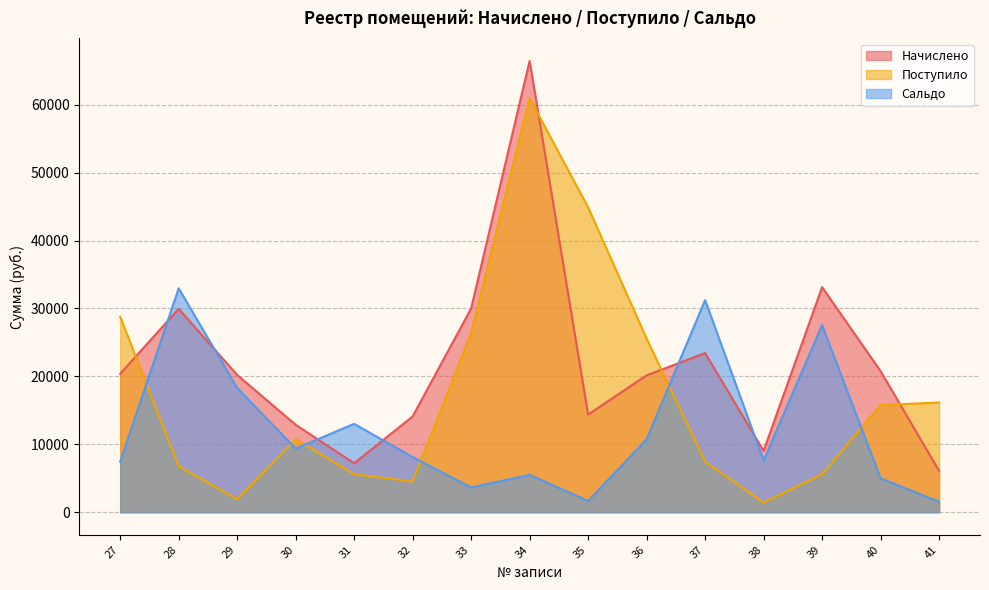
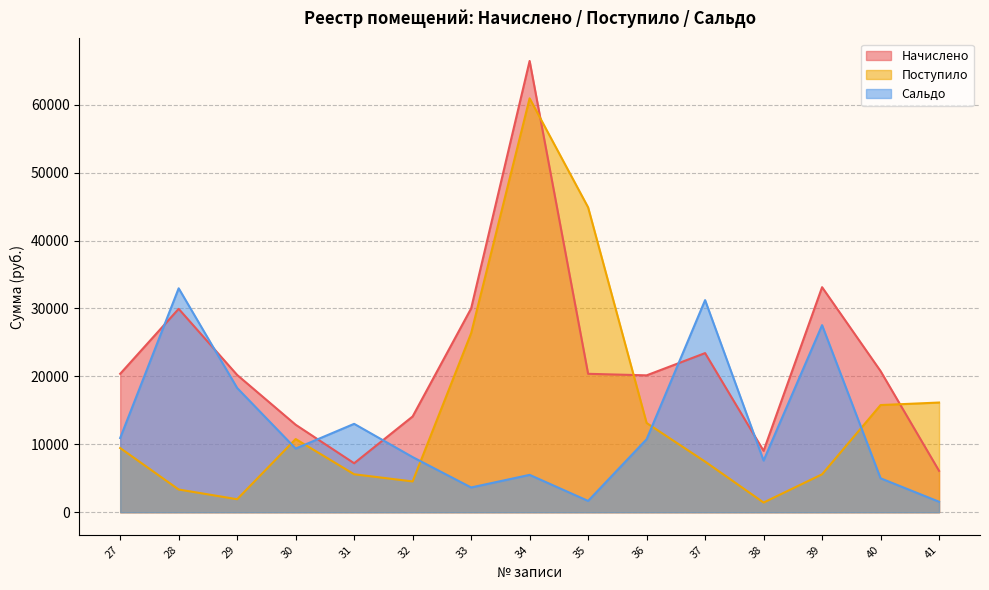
Поступило, 27: 29000 -> 9000
Сальдо, 27: 7000 -> 11000
Поступило, 28: 7000 -> 3000
Начислено, 35: 14000 -> 20000
Поступило, 36: 26000 -> 13000
